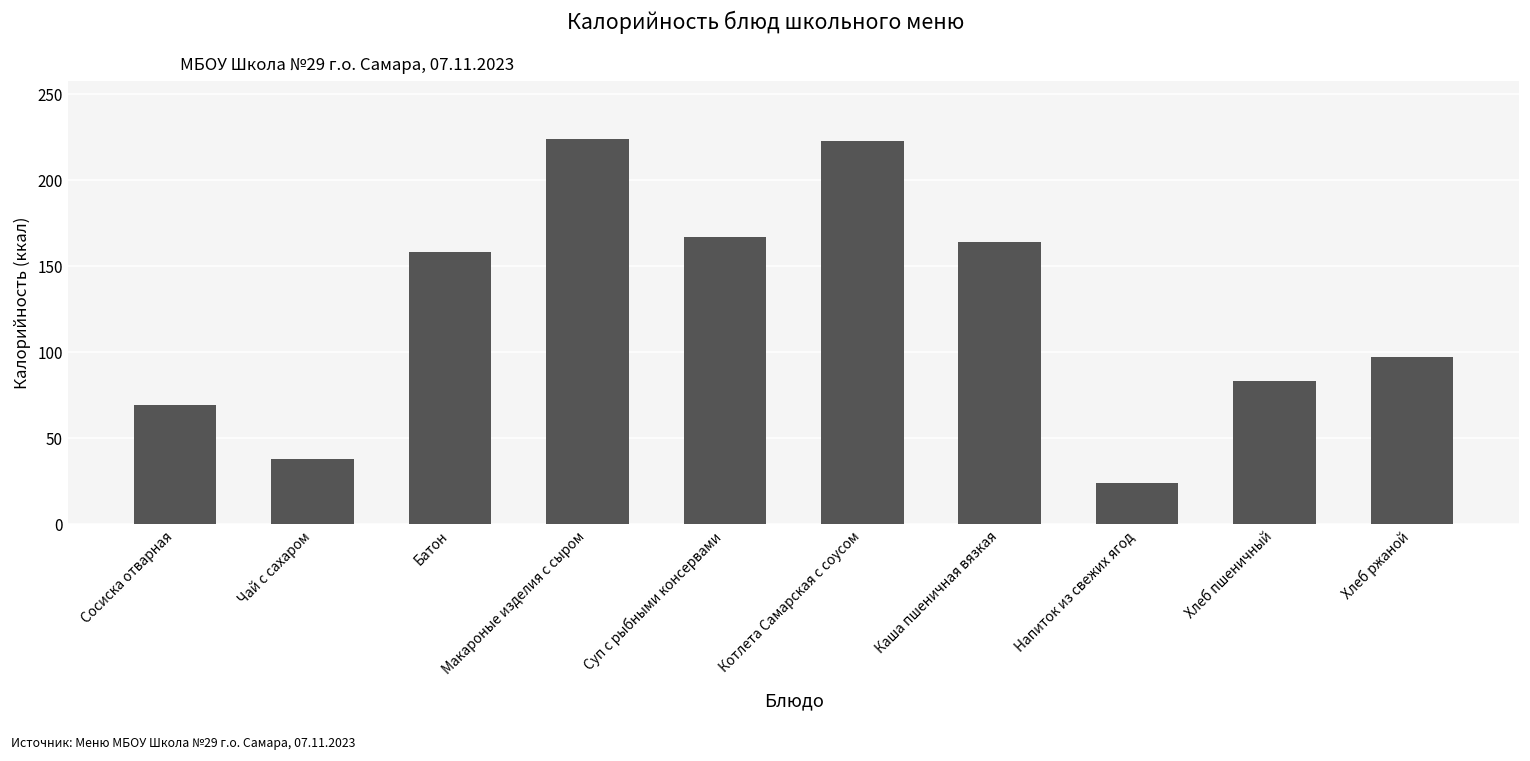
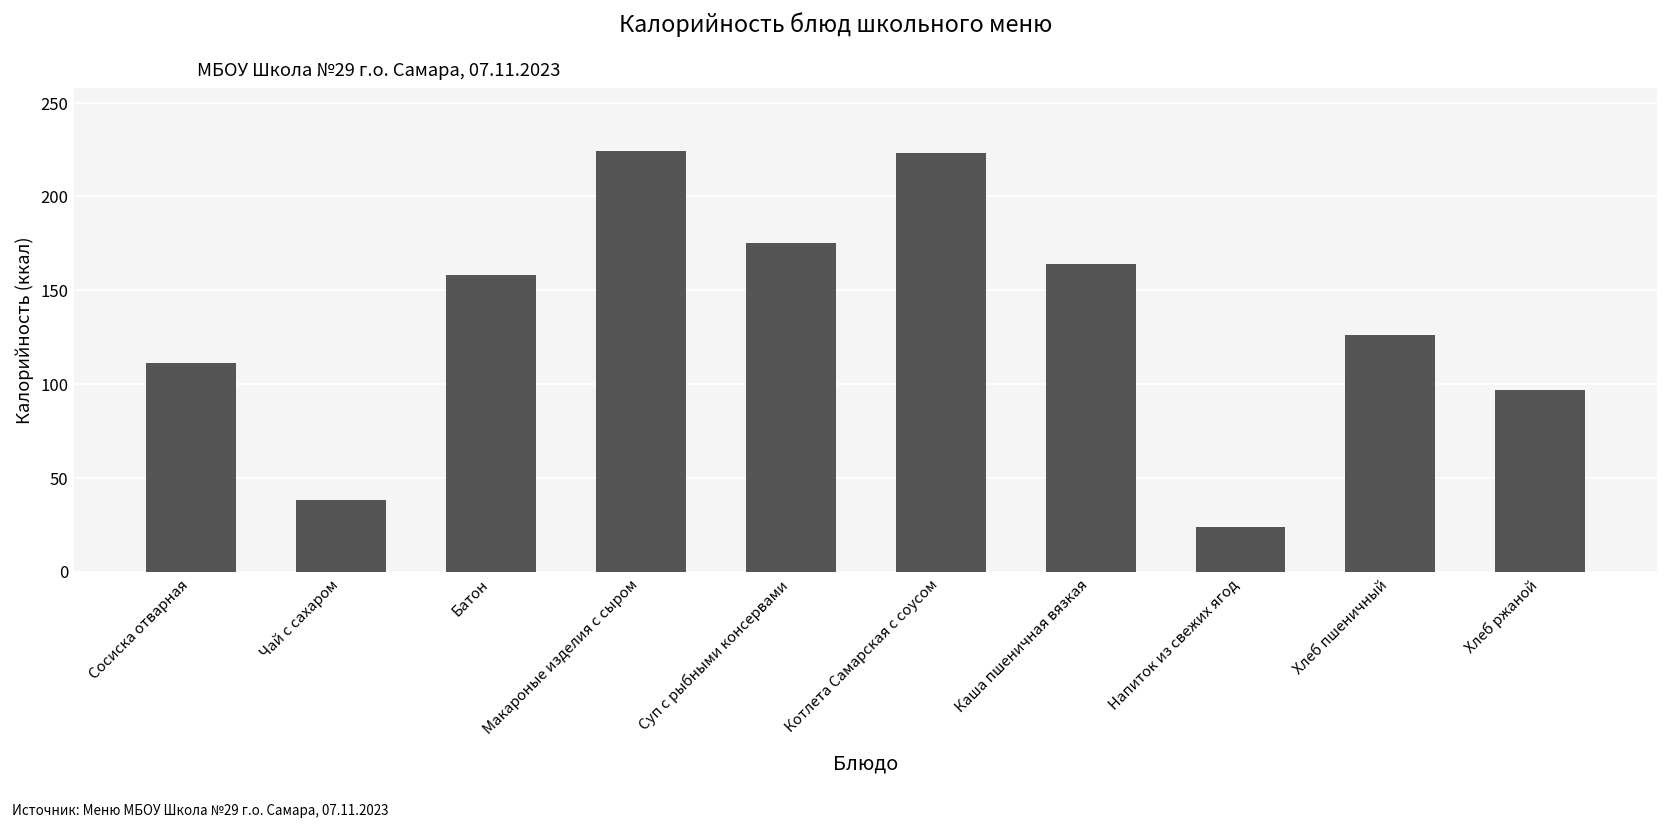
Сосиска отварная: 69 -> 111
Суп с рыбными консервами: 167 -> 175
Хлеб пшеничный: 83 -> 126
